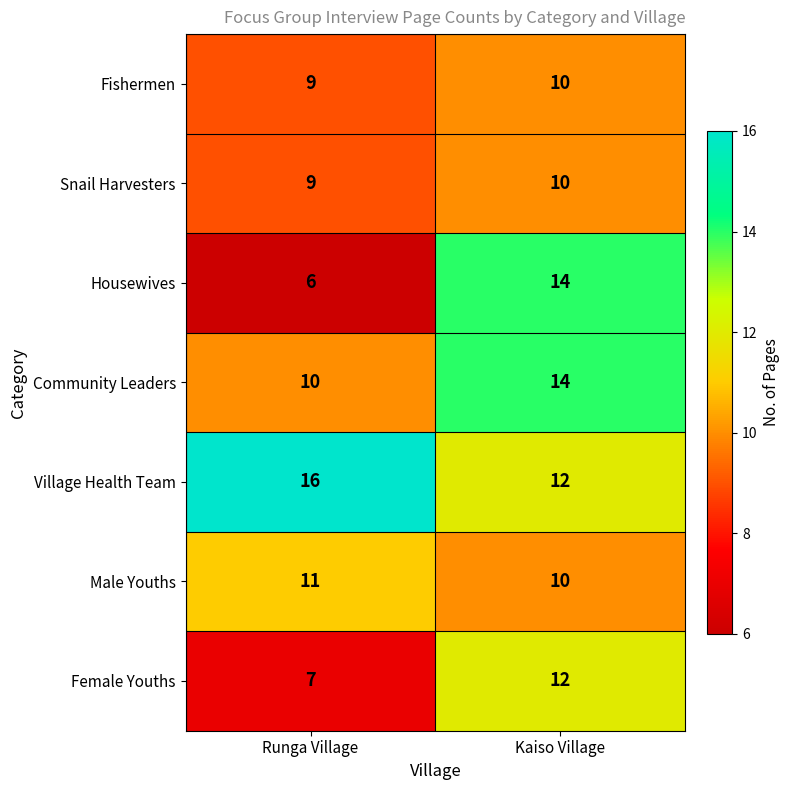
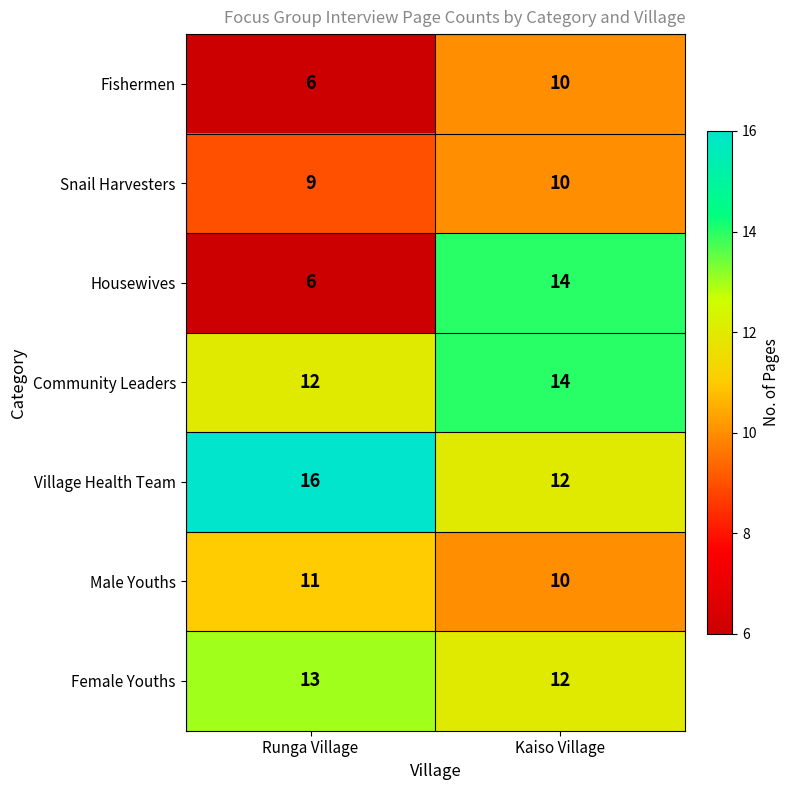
Fishermen, Runga Village: 9 -> 6
Community Leaders, Runga Village: 10 -> 12
Female Youths, Runga Village: 7 -> 13
